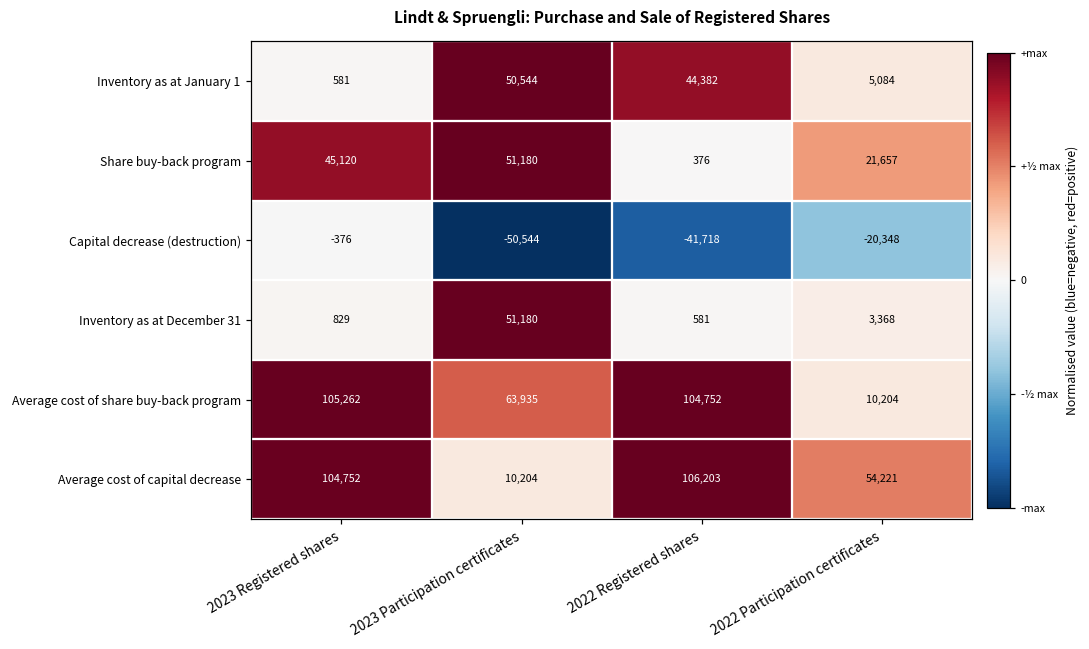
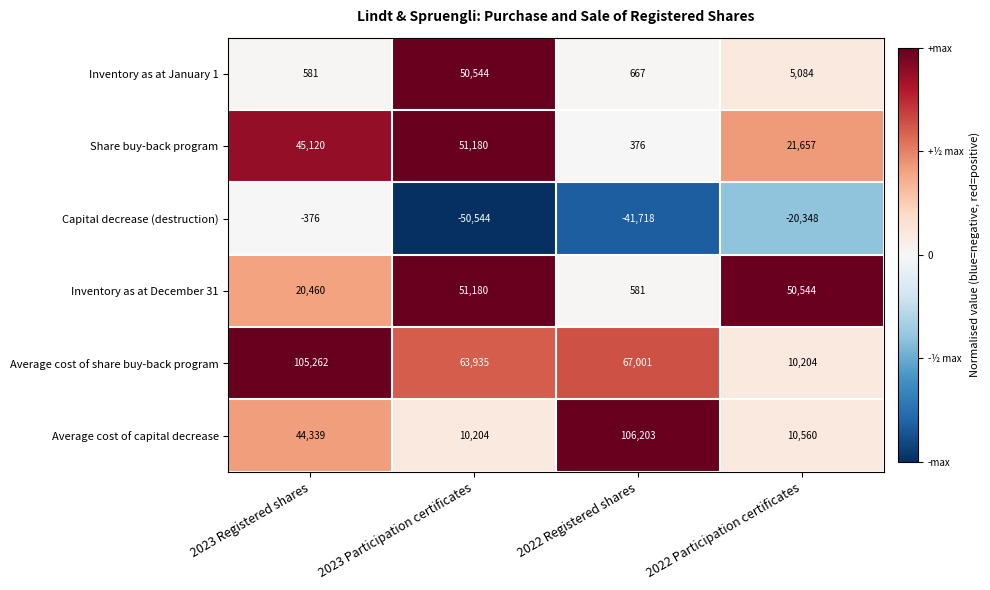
Inventory as at January 1, 2022 Registered shares: 44,382 -> 667
Inventory as at December 31, 2023 Registered shares: 829 -> 20,460
Inventory as at December 31, 2022 Participation certificates: 3,368 -> 50,544
Average cost of share buy-back program, 2022 Registered shares: 104,752 -> 67,001
Average cost of capital decrease, 2023 Registered shares: 104,752 -> 44,339
Average cost of capital decrease, 2022 Participation certificates: 54,221 -> 10,560
